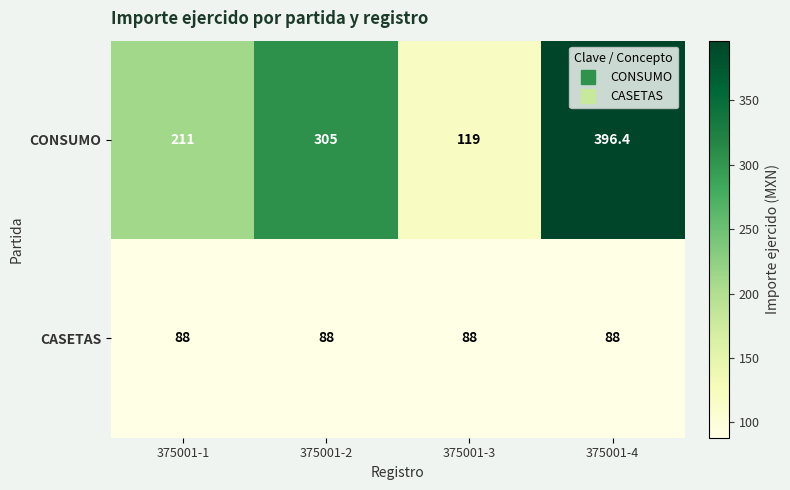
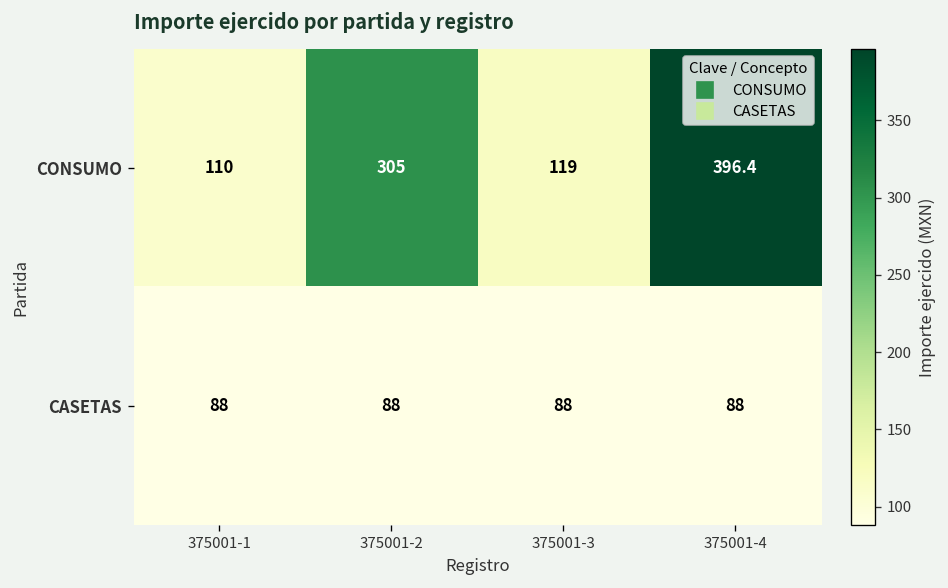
CONSUMO, 375001-1: 211 -> 110
